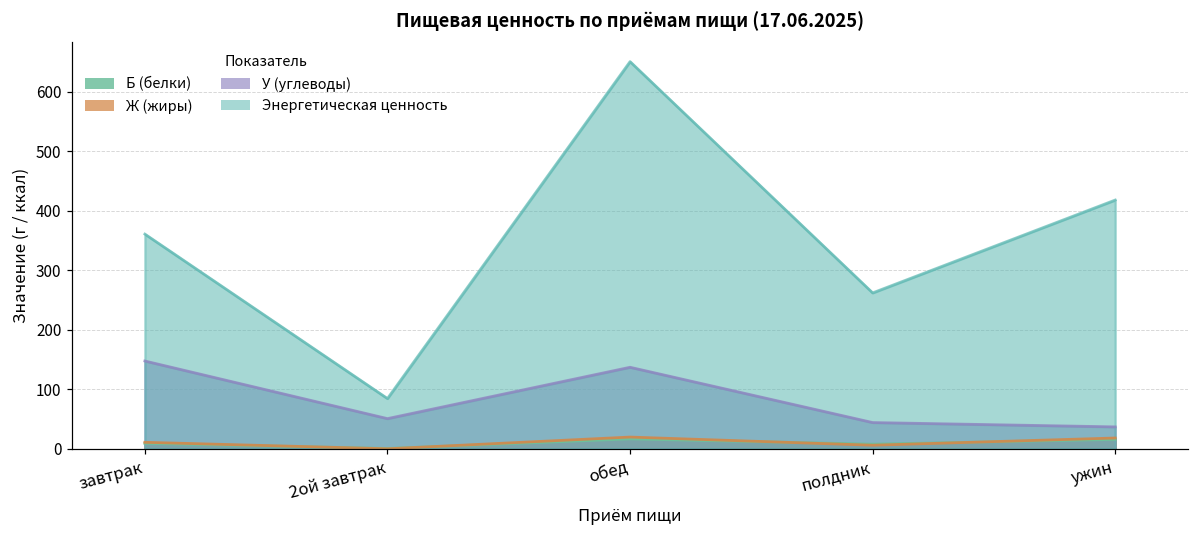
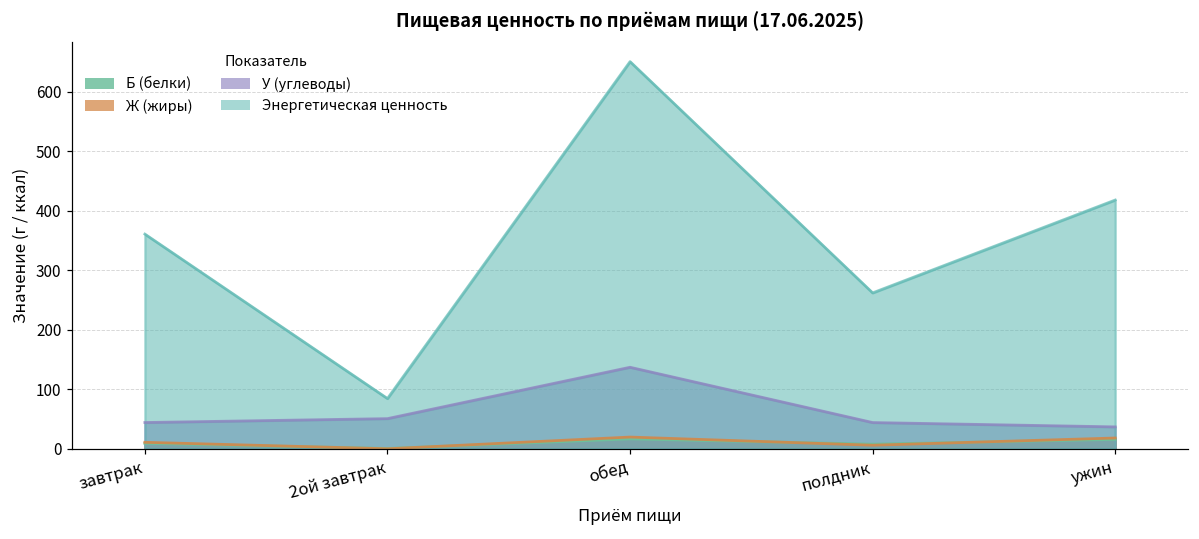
У (углеводы), завтрак: 150 -> 40
